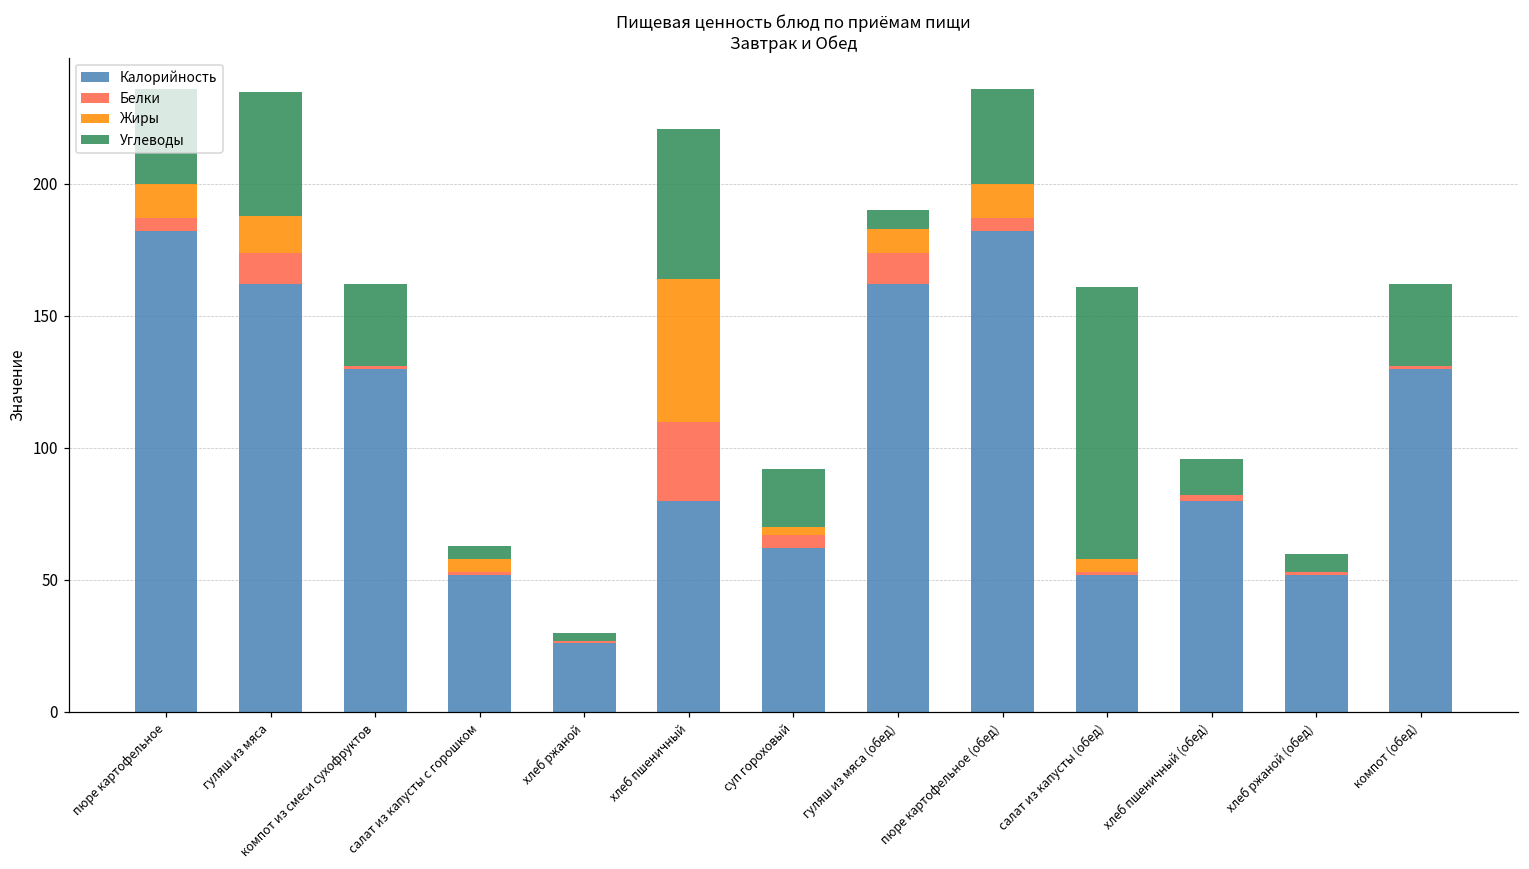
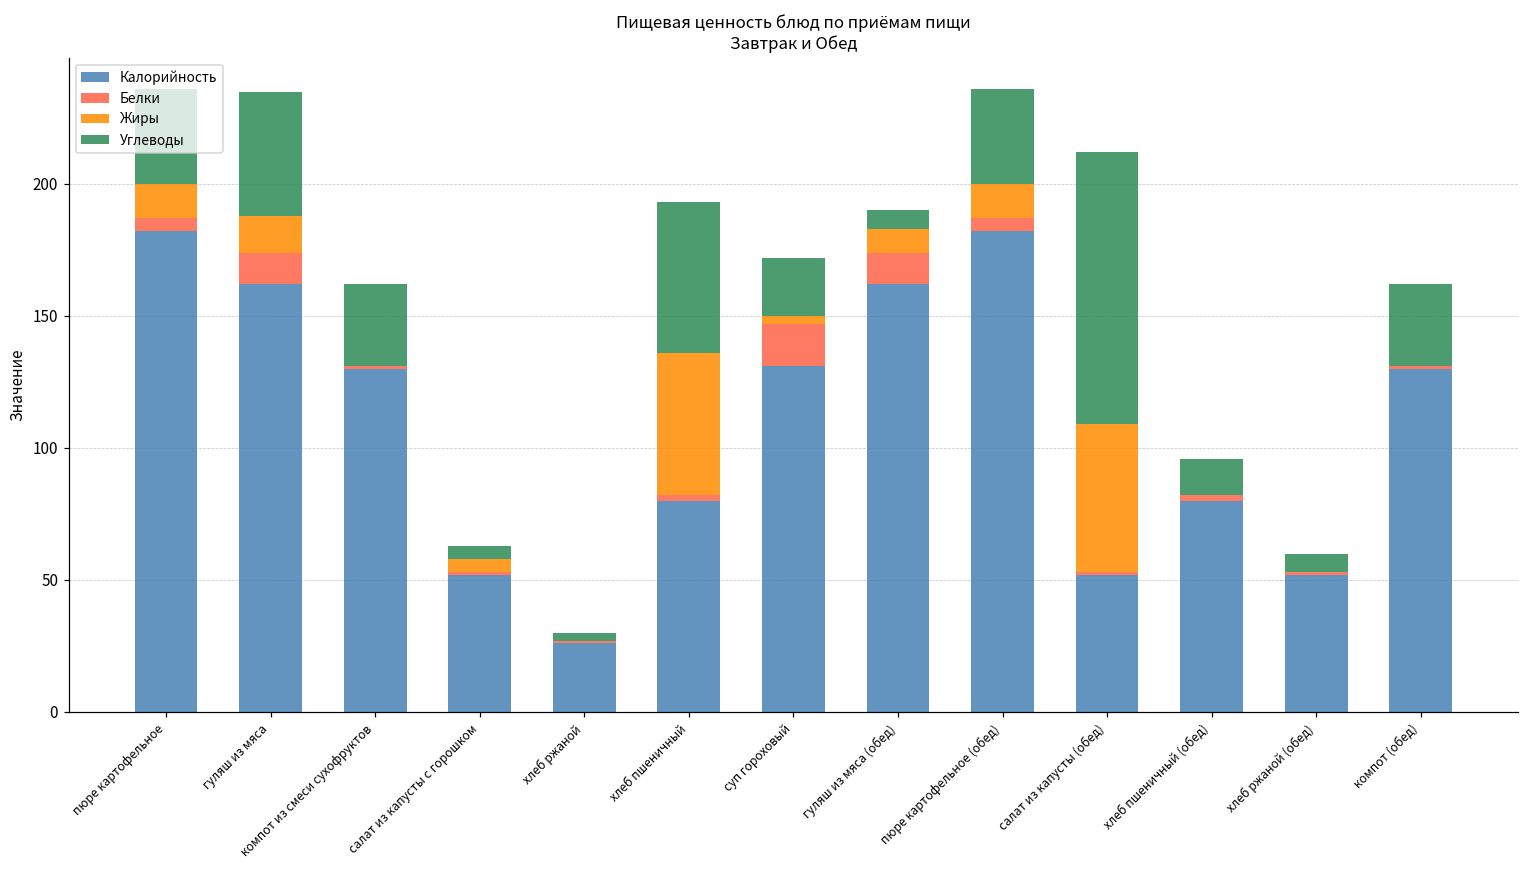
Белки, хлеб пшеничный: 30 -> 2
Калорийность, суп гороховый: 62 -> 131
Белки, суп гороховый: 5 -> 16
Жиры, салат из капусты (обед): 5 -> 56
